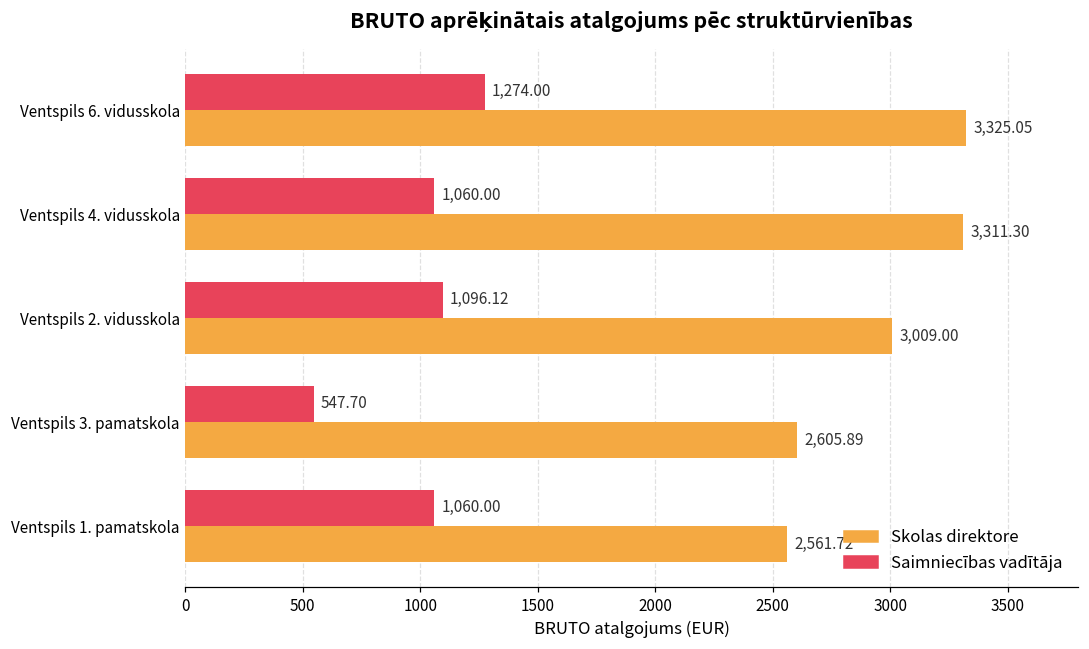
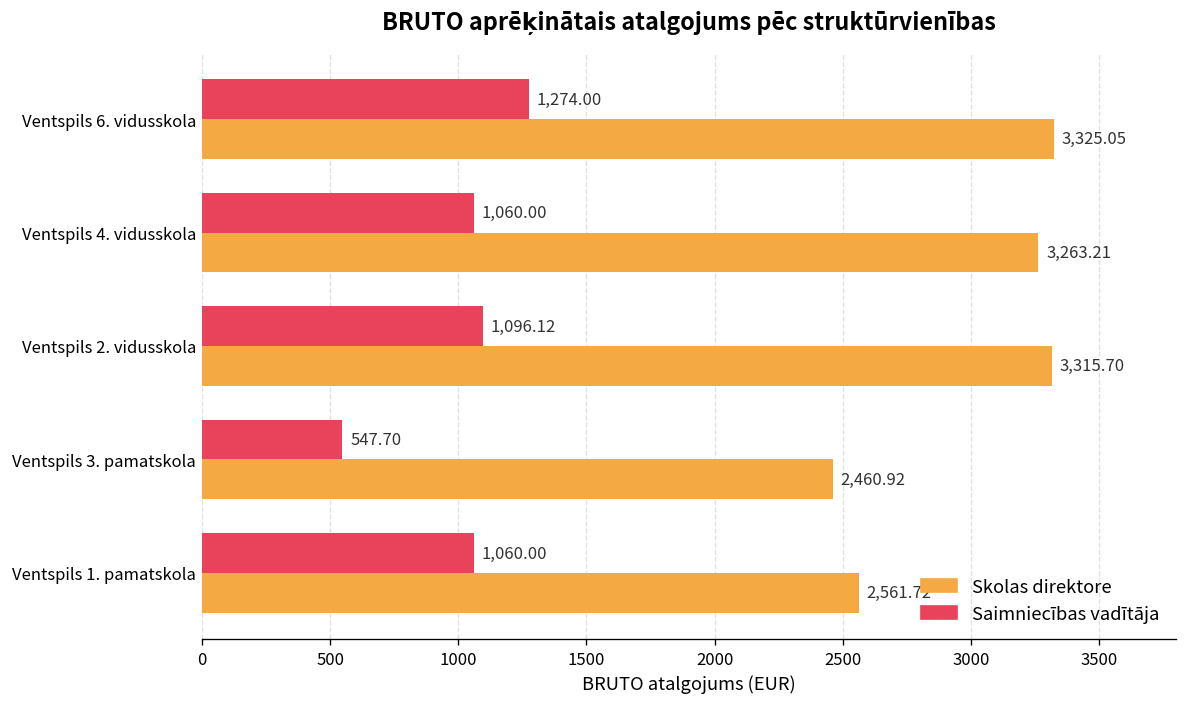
Skolas direktore, Ventspils 4. vidusskola: 3,311.30 -> 3,263.21
Skolas direktore, Ventspils 2. vidusskola: 3,009.00 -> 3,315.70
Skolas direktore, Ventspils 3. pamatskola: 2,605.89 -> 2,460.92
